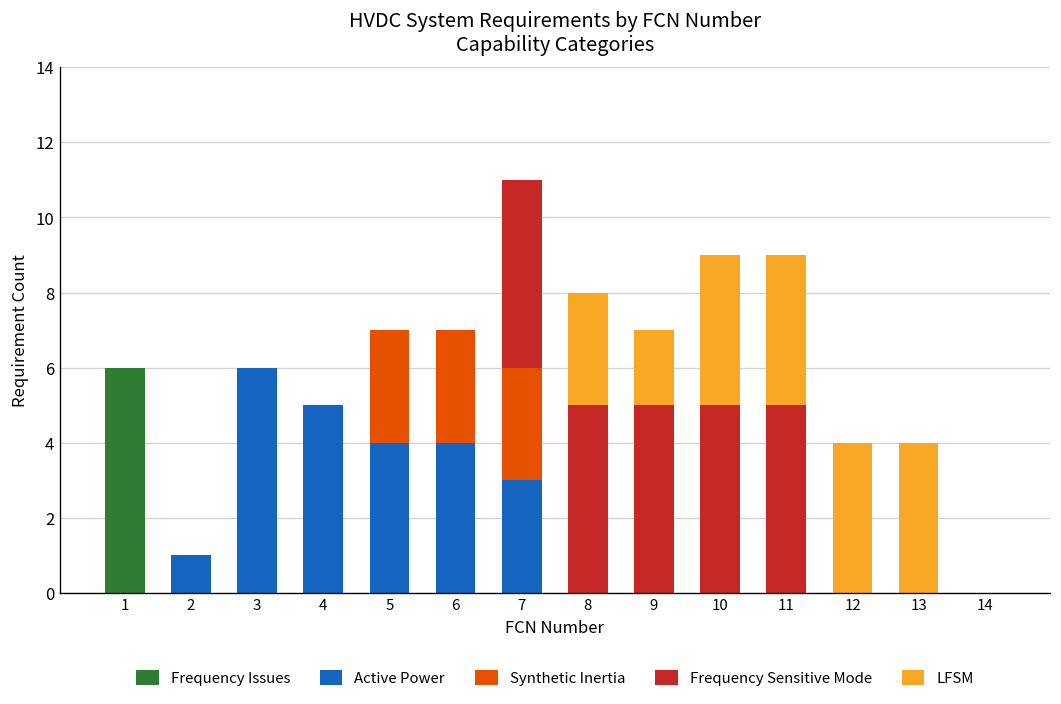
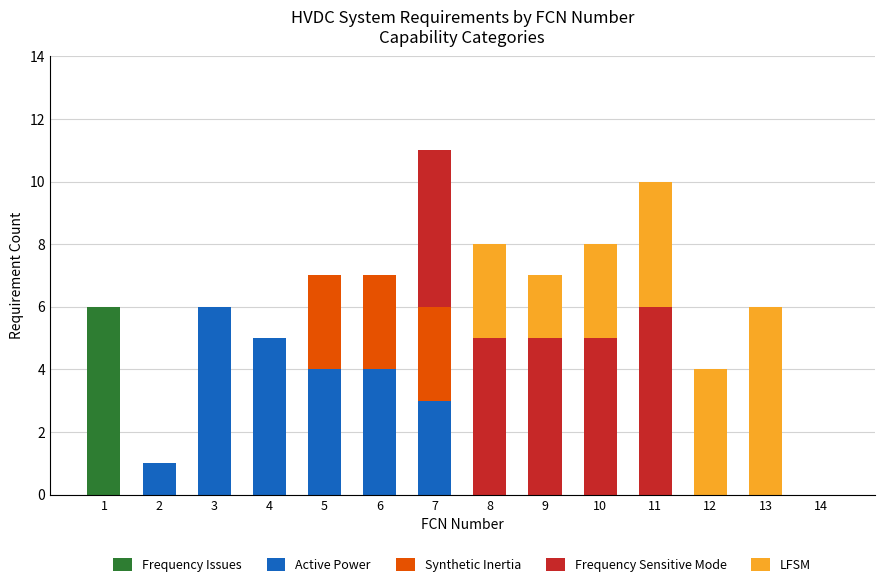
LFSM, 10: 4 -> 3
Frequency Sensitive Mode, 11: 5 -> 6
LFSM, 13: 4 -> 6
